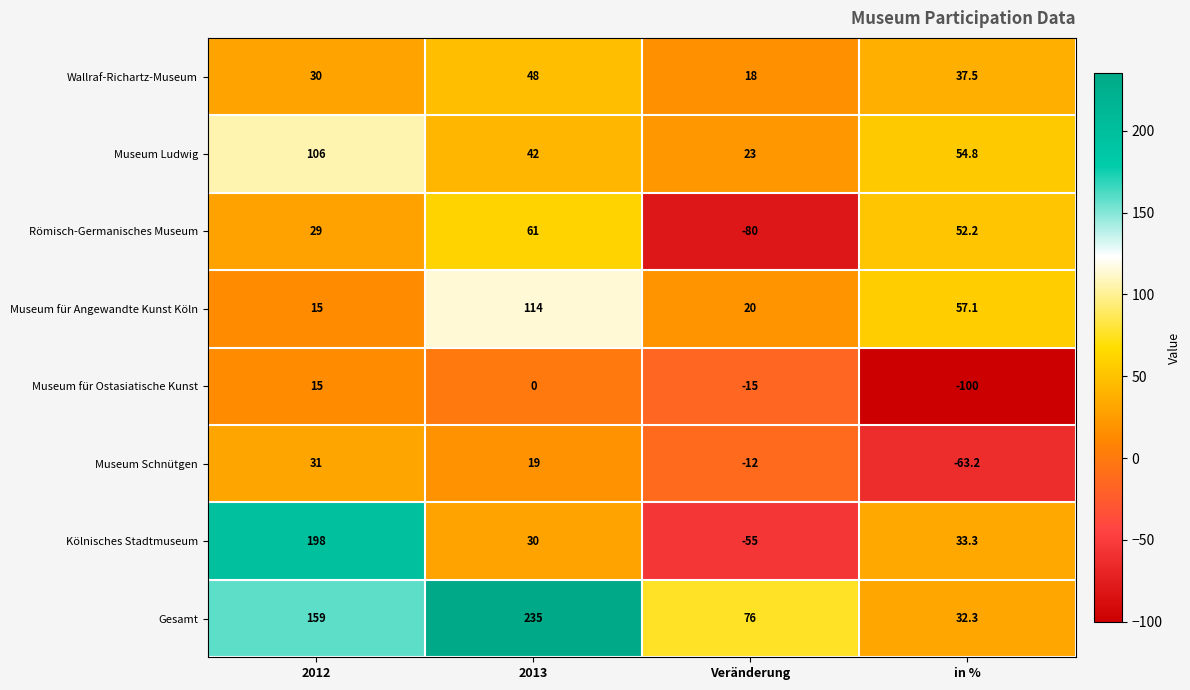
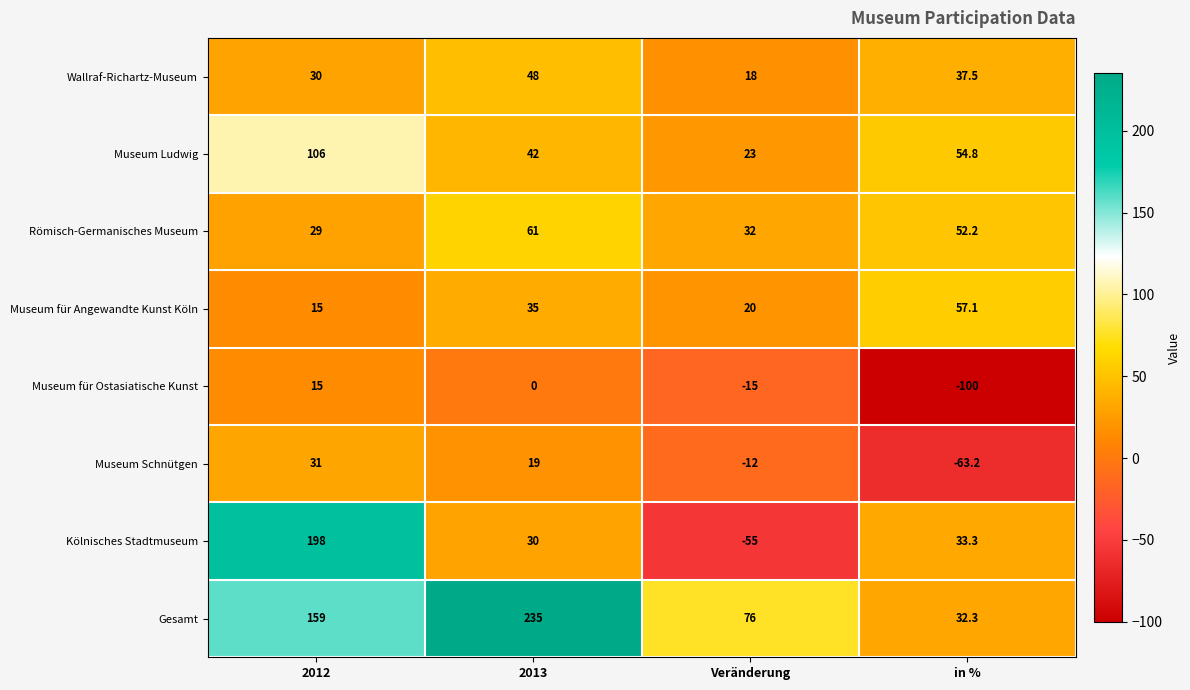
Römisch-Germanisches Museum, Veränderung: -80 -> 32
Museum für Angewandte Kunst Köln, 2013: 114 -> 35
